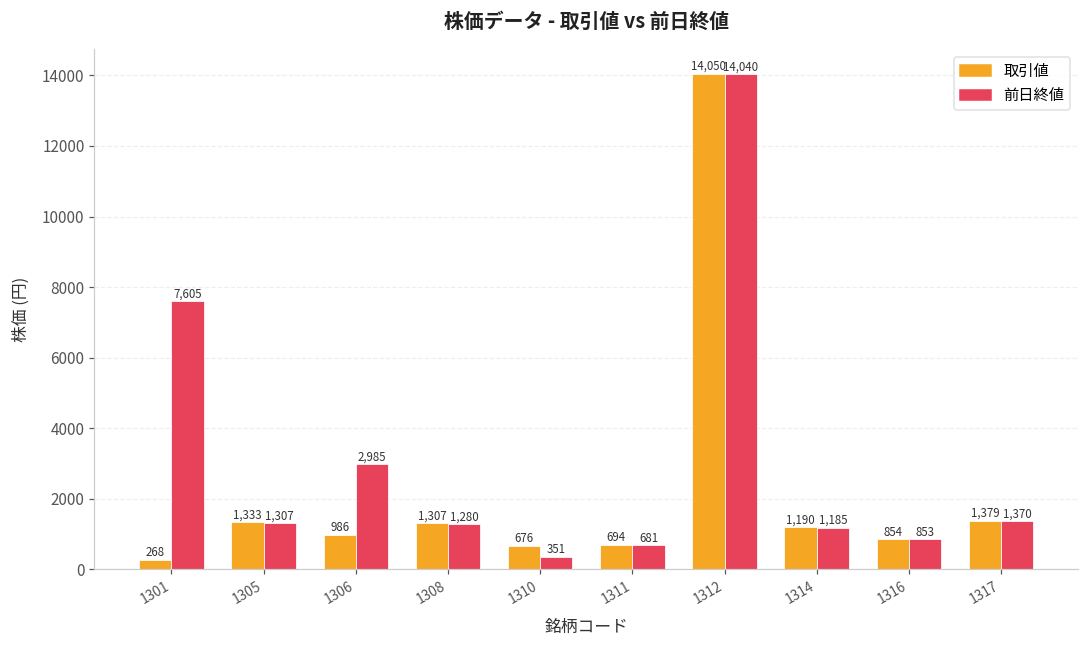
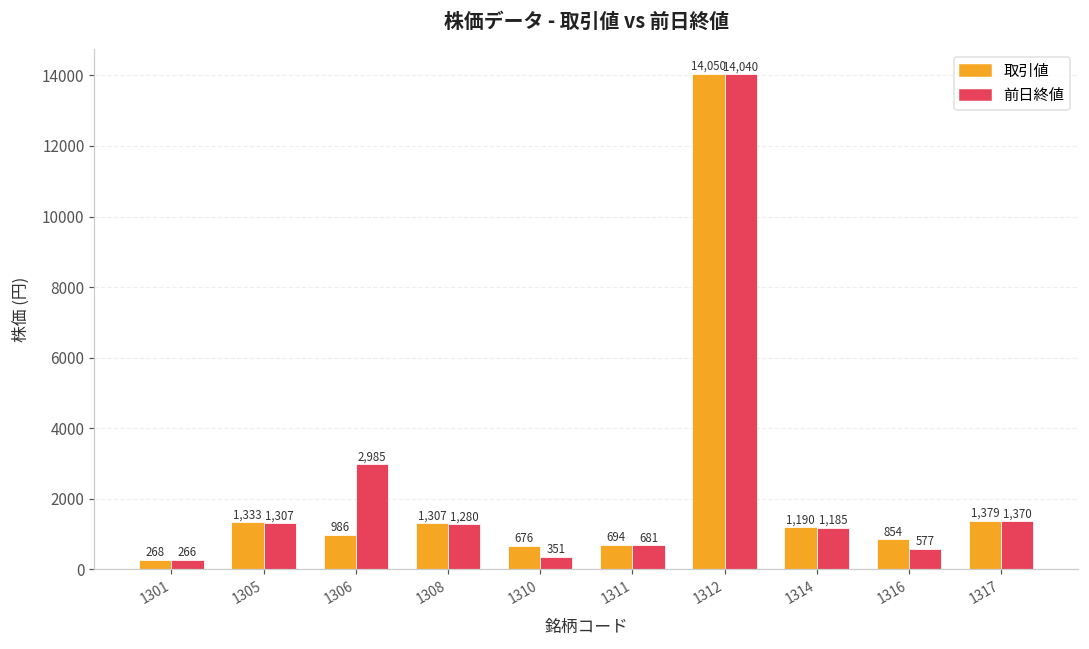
前日終値, 1301: 7,605 -> 266
前日終値, 1316: 853 -> 577
